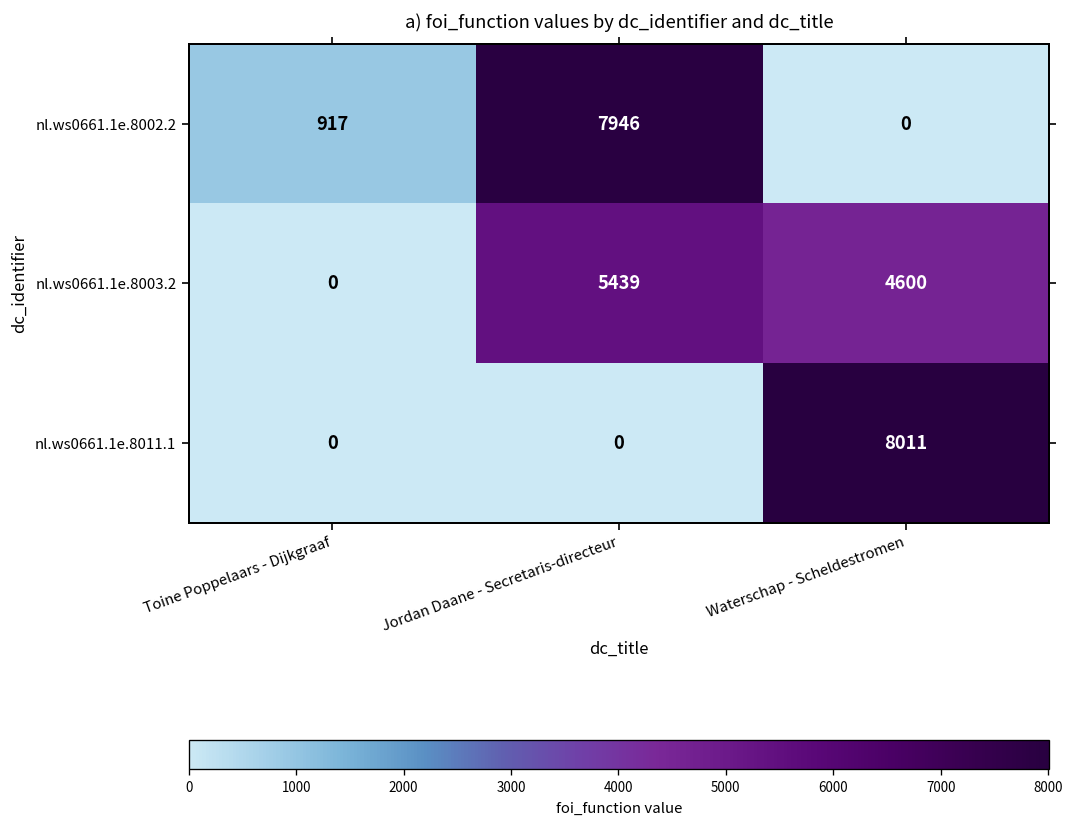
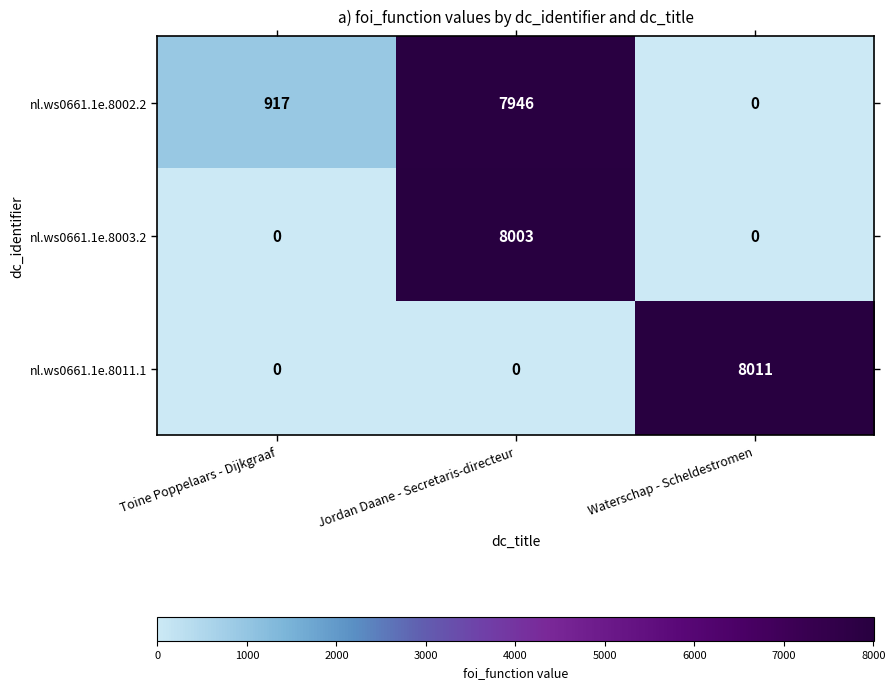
nl.ws0661.1e.8003.2, Jordan Daane - Secretaris-directeur: 5439 -> 8003
nl.ws0661.1e.8003.2, Waterschap - Scheldestromen: 4600 -> 0
